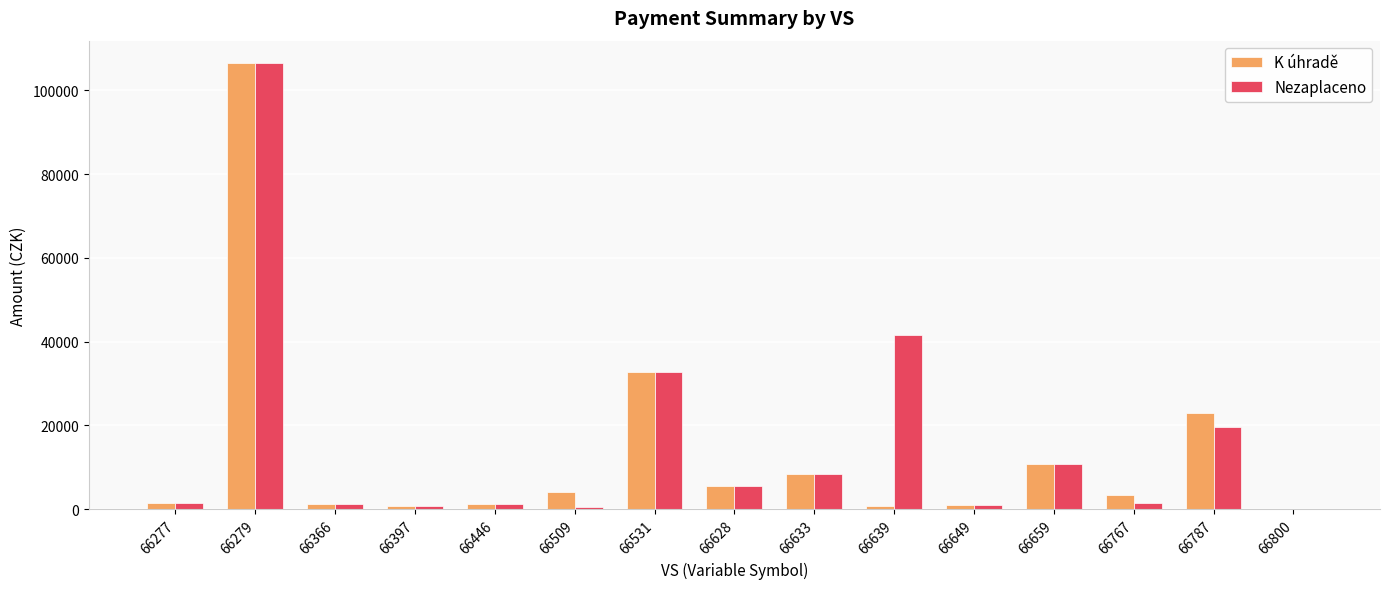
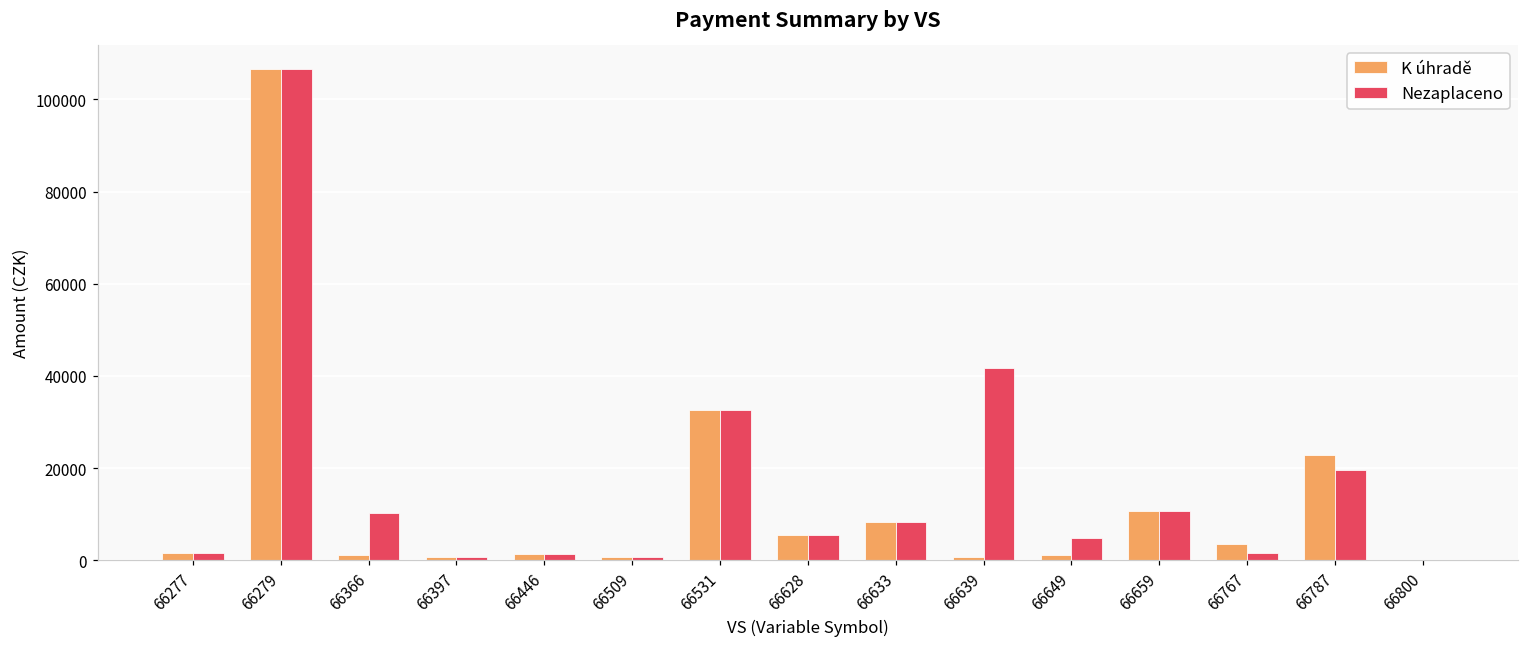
Nezaplaceno, 66366: 1000 -> 10000
K úhradě, 66509: 4000 -> 1000
Nezaplaceno, 66649: 1000 -> 5000
